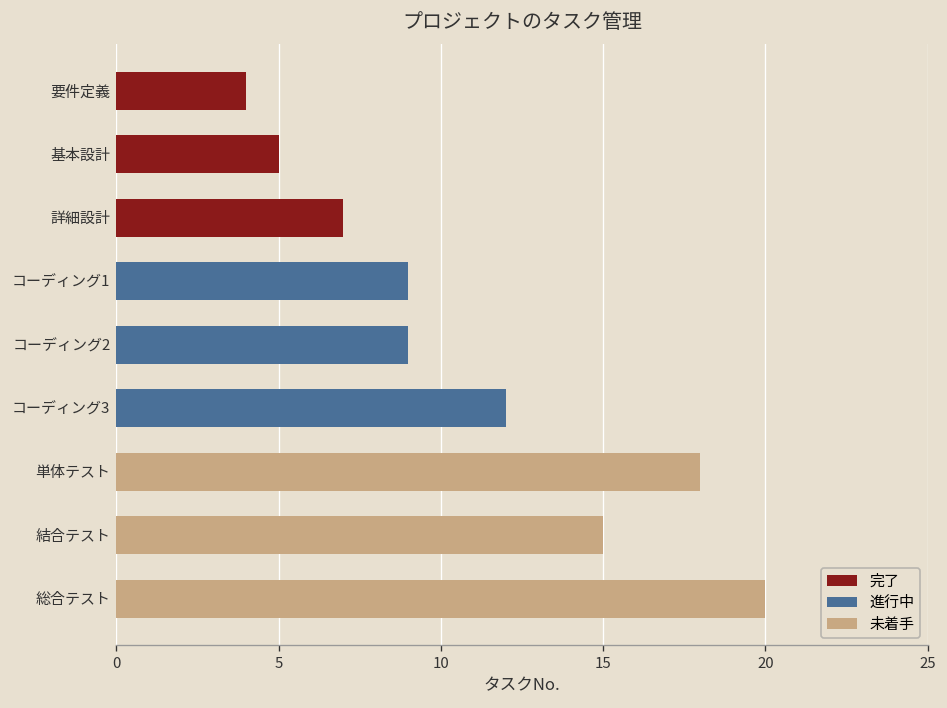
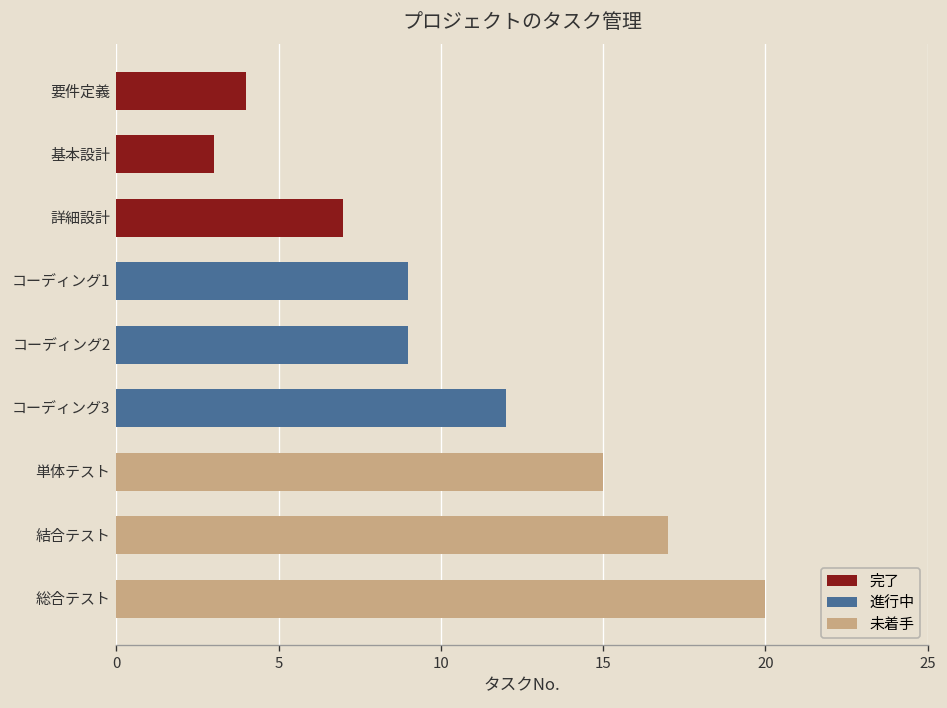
完了, 基本設計: 5 -> 3
未着手, 単体テスト: 18 -> 15
未着手, 結合テスト: 15 -> 17
